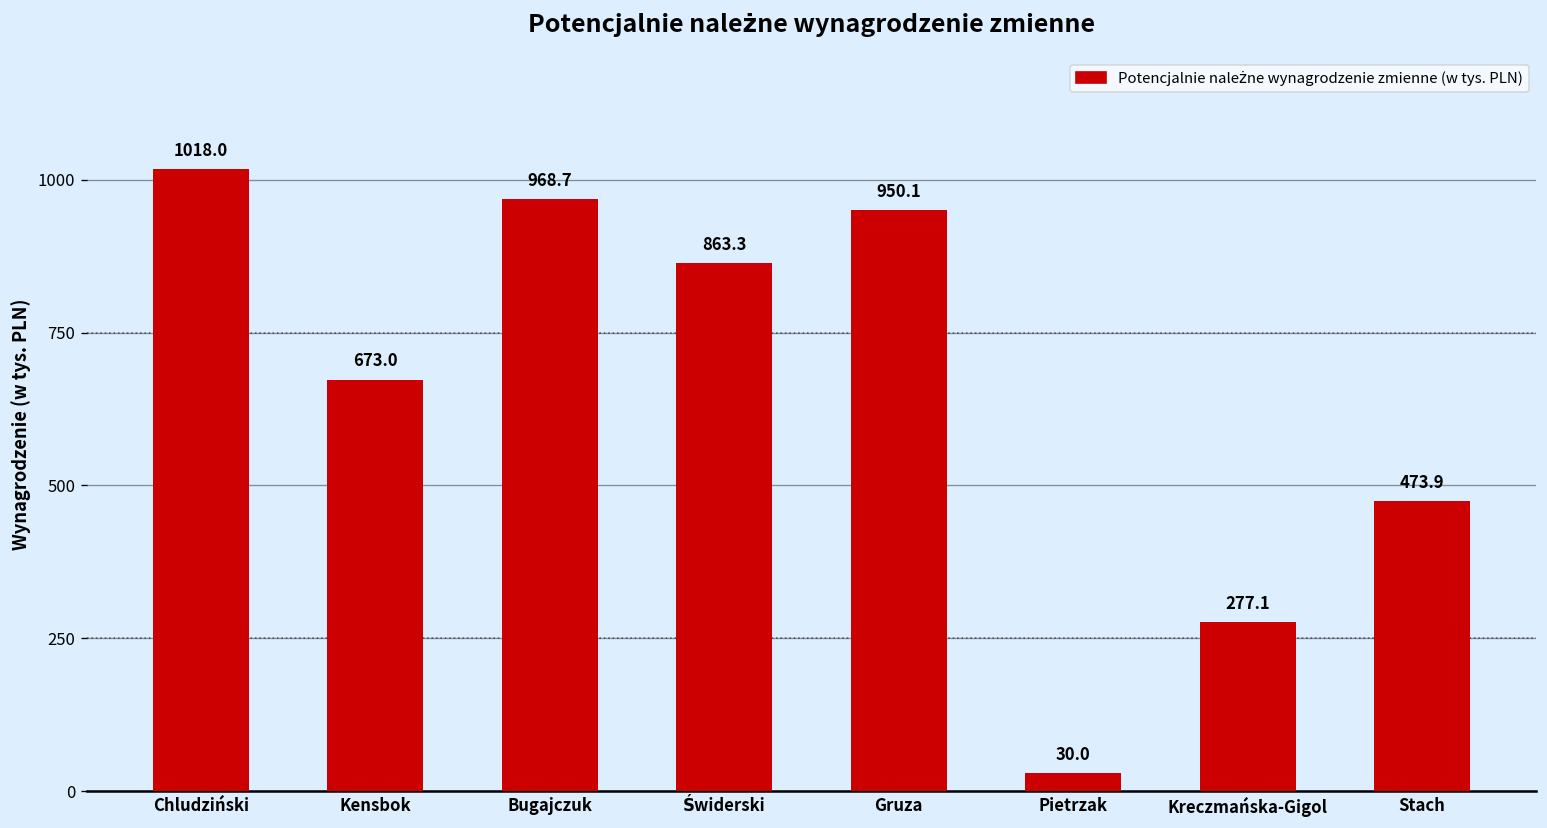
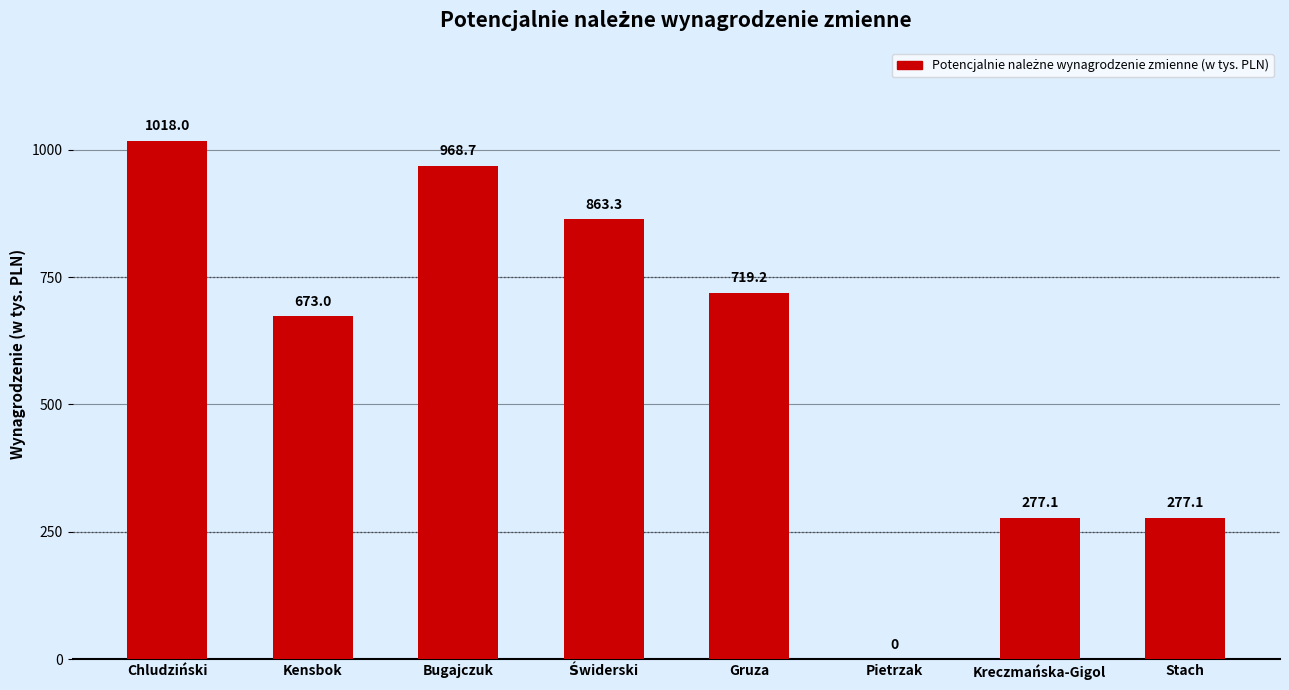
Gruza: 950.1 -> 719.2
Pietrzak: 30.0 -> 0
Stach: 473.9 -> 277.1
